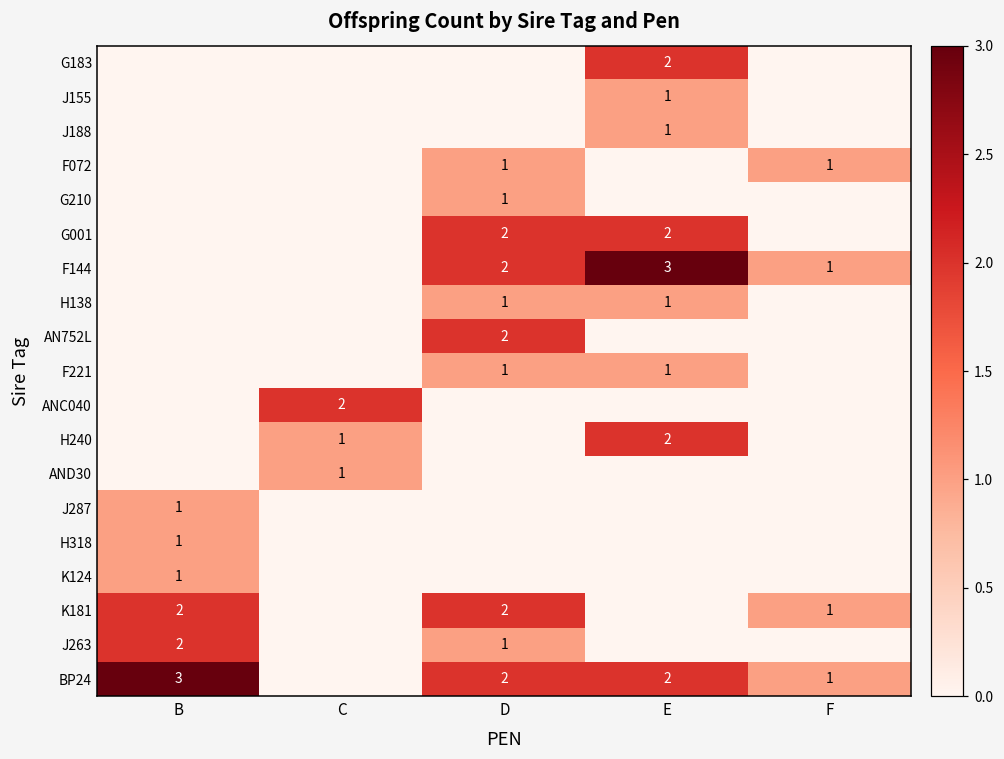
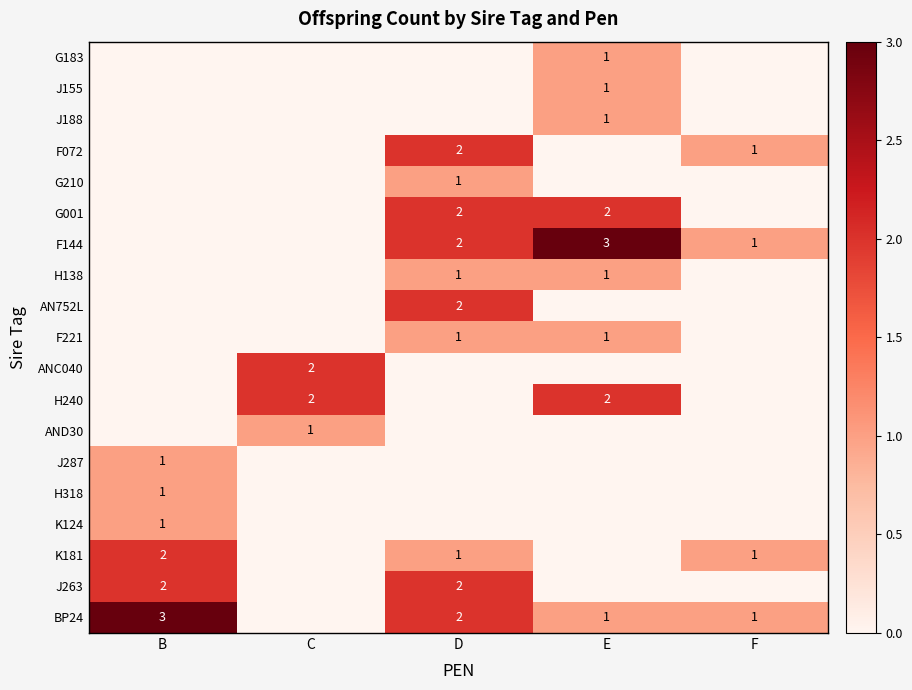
G183, E: 2 -> 1
F072, D: 1 -> 2
H240, C: 1 -> 2
K181, D: 2 -> 1
J263, D: 1 -> 2
BP24, E: 2 -> 1
